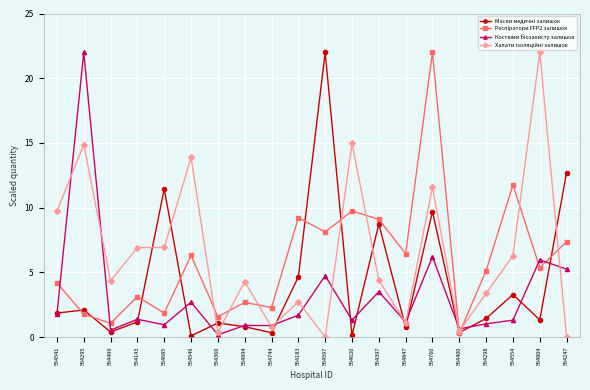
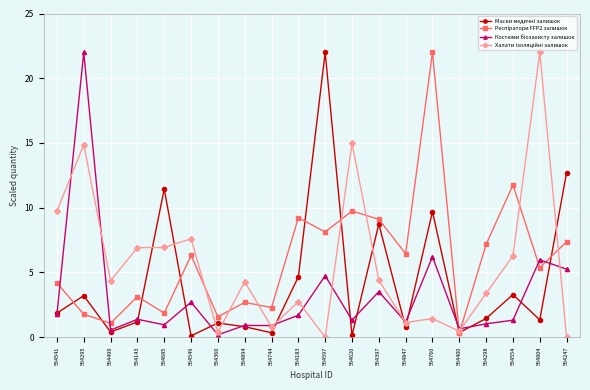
Маски медичні залишок, 564295: 2.1 -> 3.2
Халати ізоляційні залишок, 564549: 13.9 -> 7.6
Халати ізоляційні залишок, 564760: 11.6 -> 1.4
Респіратори FFP2 залишок, 564298: 5.1 -> 7.2
